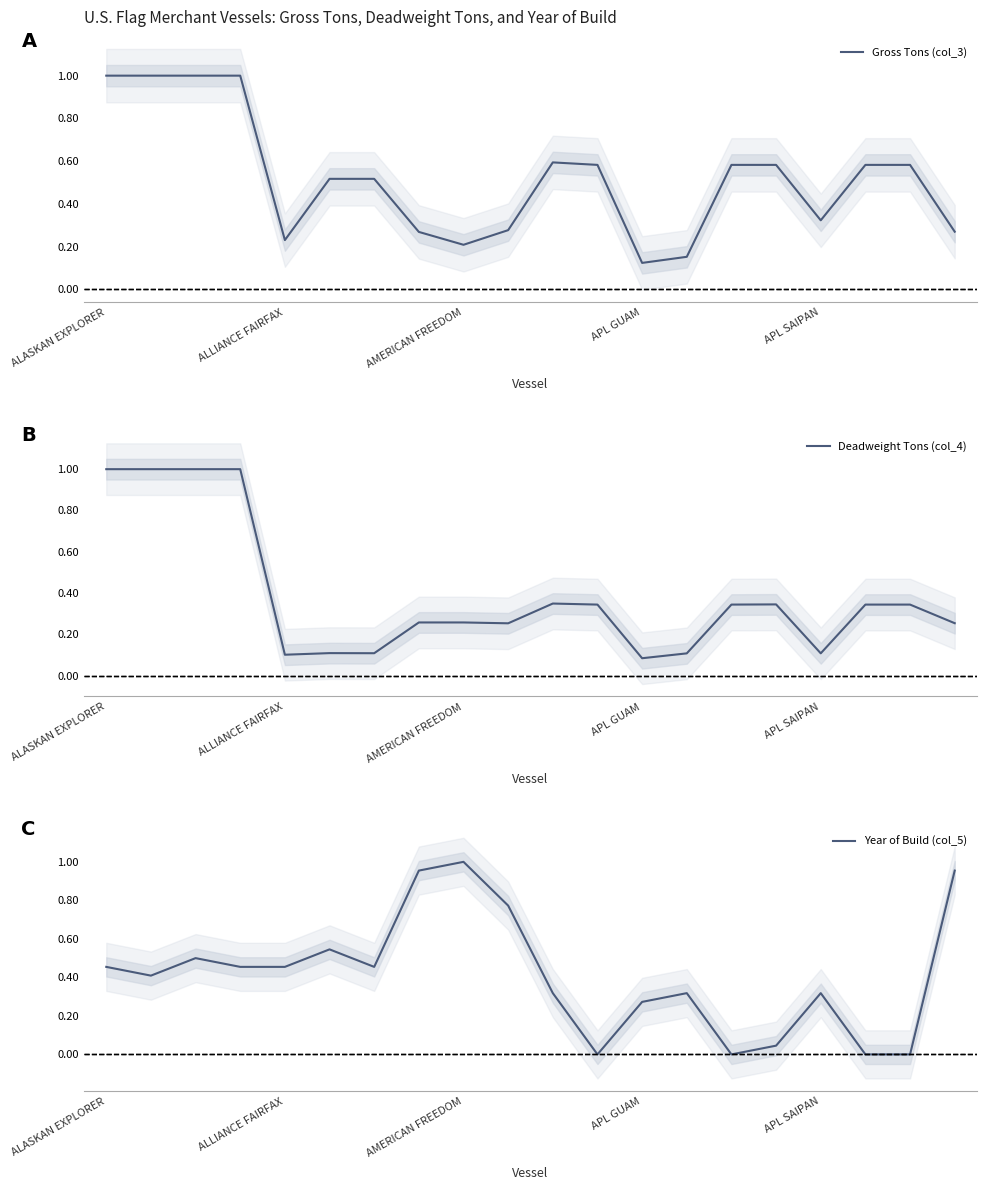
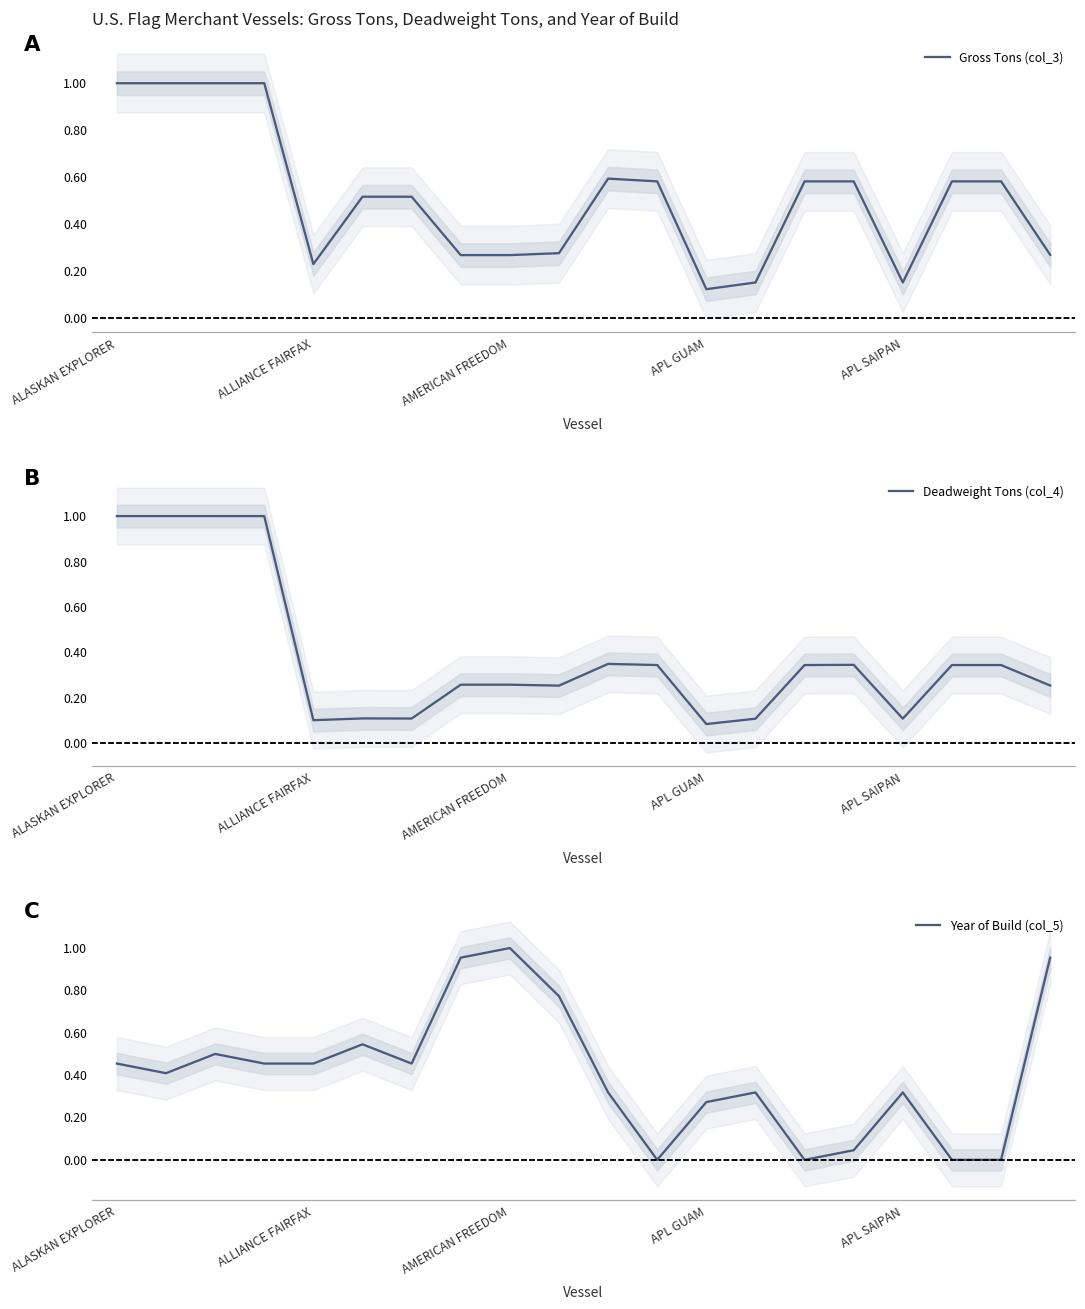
U.S. Flag Merchant Vessels: Gross Tons, Deadweight Tons, and Year of Build, Gross Tons (col_3), AMERICAN FREEDOM: 0.21 -> 0.27
U.S. Flag Merchant Vessels: Gross Tons, Deadweight Tons, and Year of Build, Gross Tons (col_3), APL SAIPAN: 0.32 -> 0.15
